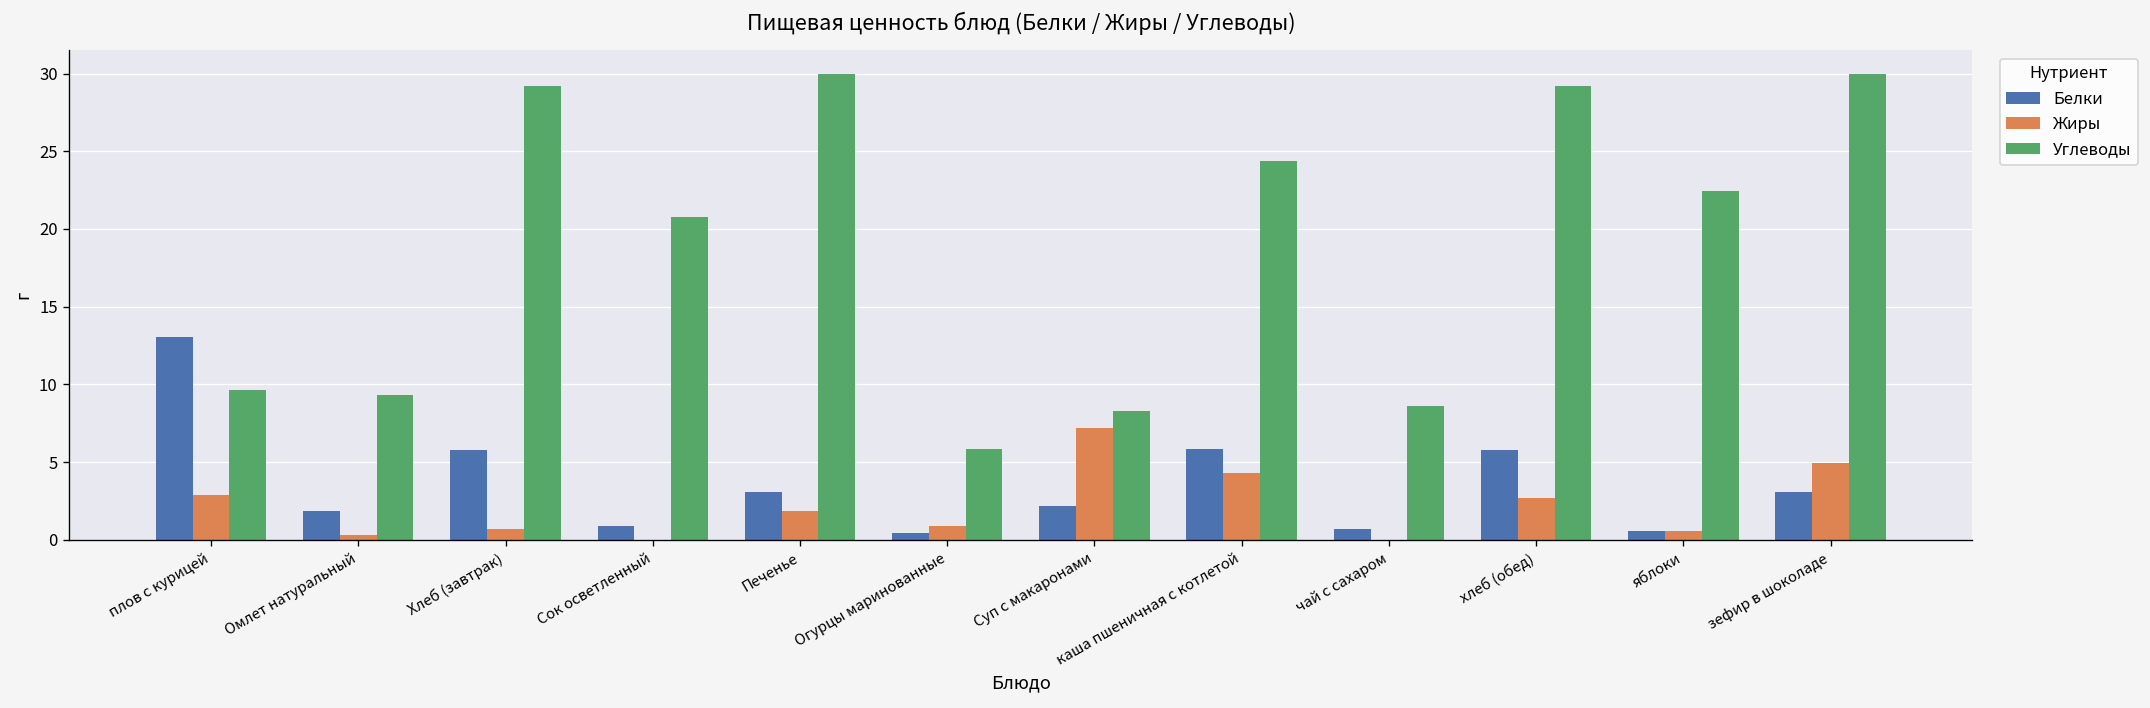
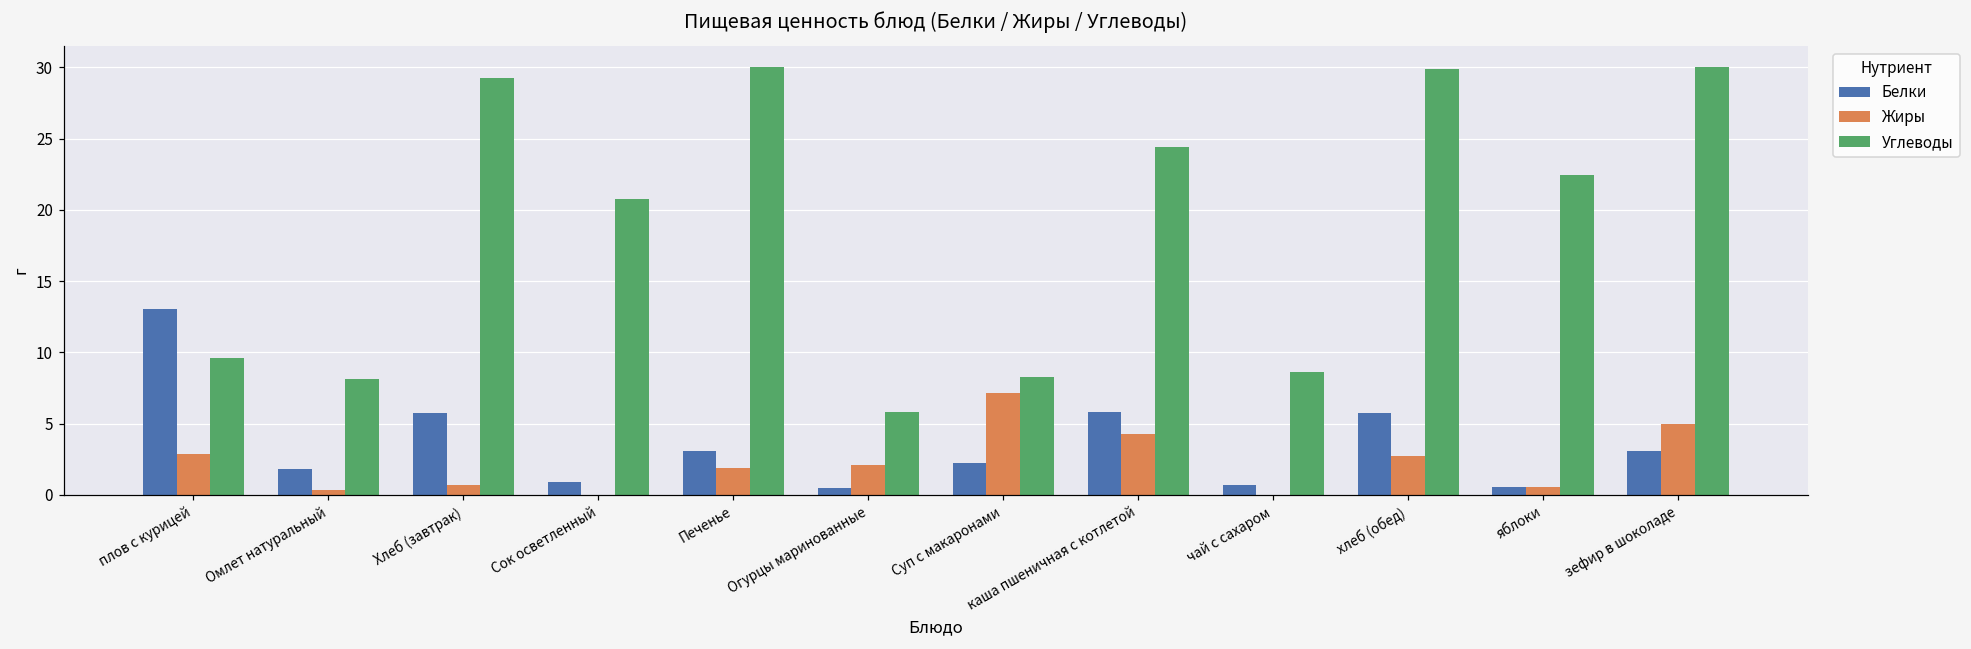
Углеводы, Омлет натуральный: 9.3 -> 8.1
Жиры, Огурцы маринованные: 0.9 -> 2.1
Углеводы, хлеб (обед): 29.2 -> 29.9
